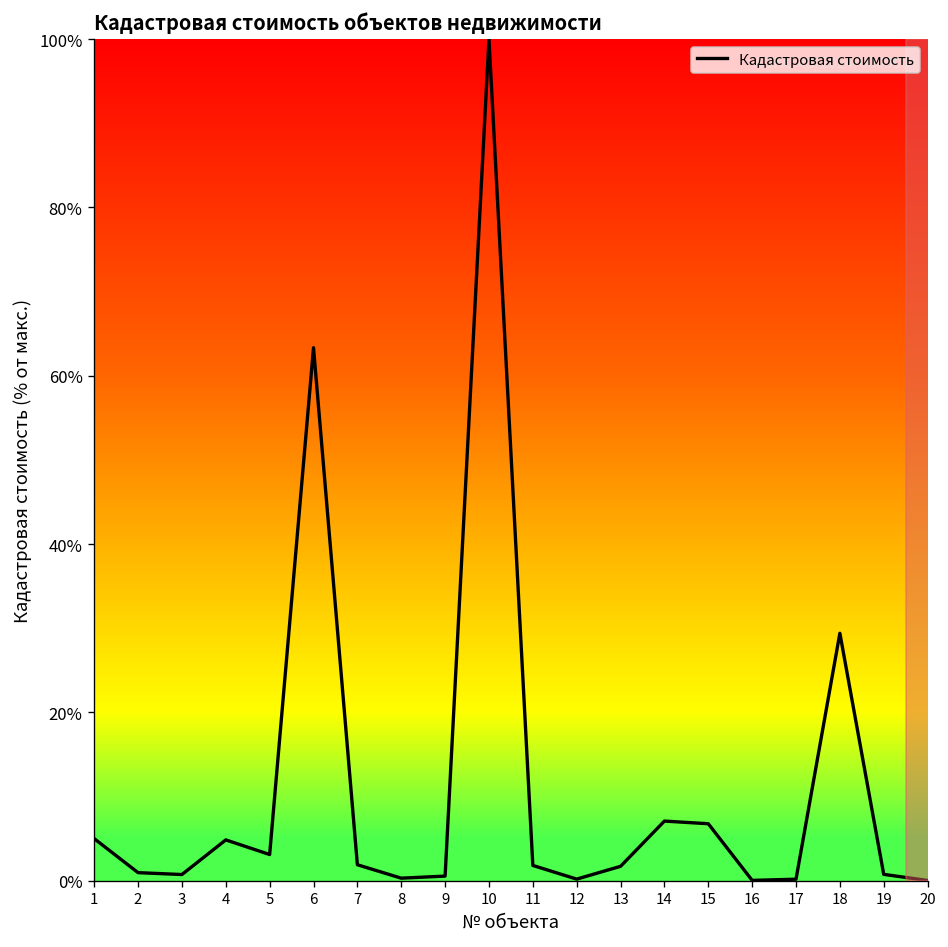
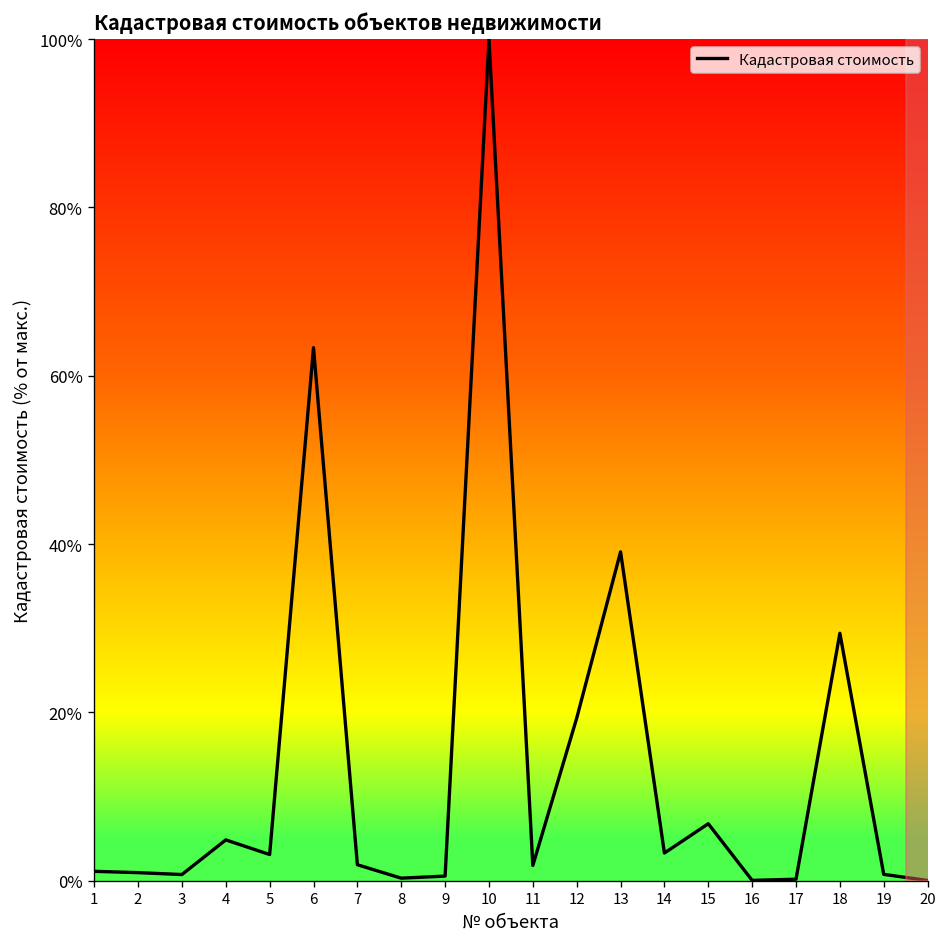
1: 5% -> 1%
12: 0% -> 19%
13: 2% -> 39%
14: 7% -> 3%
